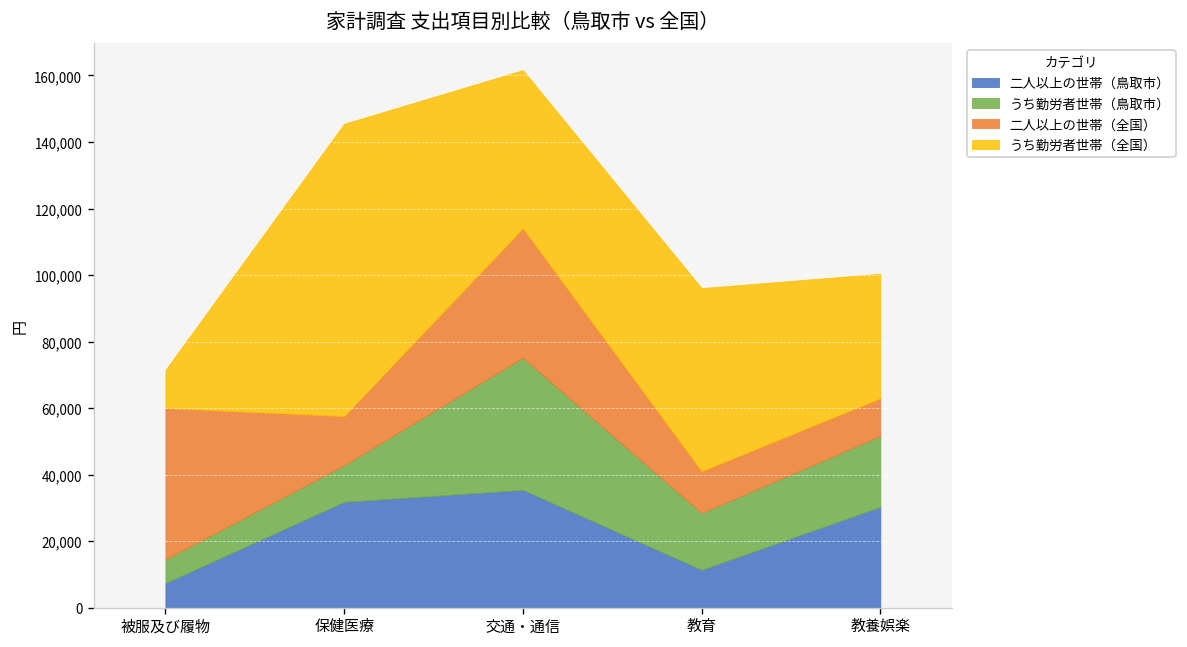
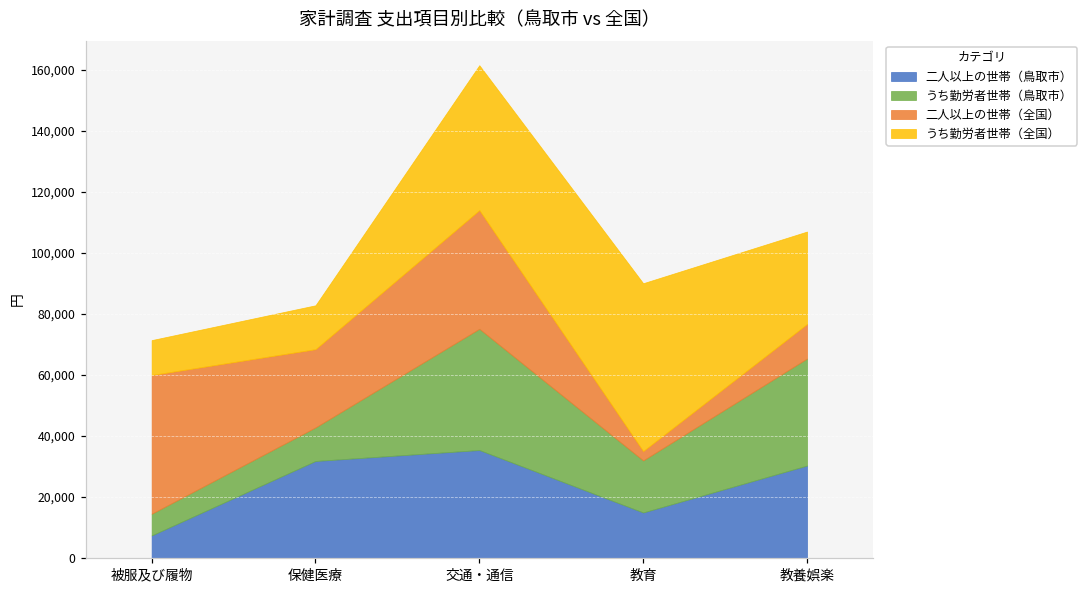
二人以上の世帯（全国）, 保健医療: 15,000 -> 26,000
うち勤労者世帯（全国）, 保健医療: 88,000 -> 14,000
二人以上の世帯（鳥取市）, 教育: 11,000 -> 15,000
二人以上の世帯（全国）, 教育: 13,000 -> 3,000
うち勤労者世帯（鳥取市）, 教養娯楽: 21,000 -> 35,000
うち勤労者世帯（全国）, 教養娯楽: 37,000 -> 30,000
